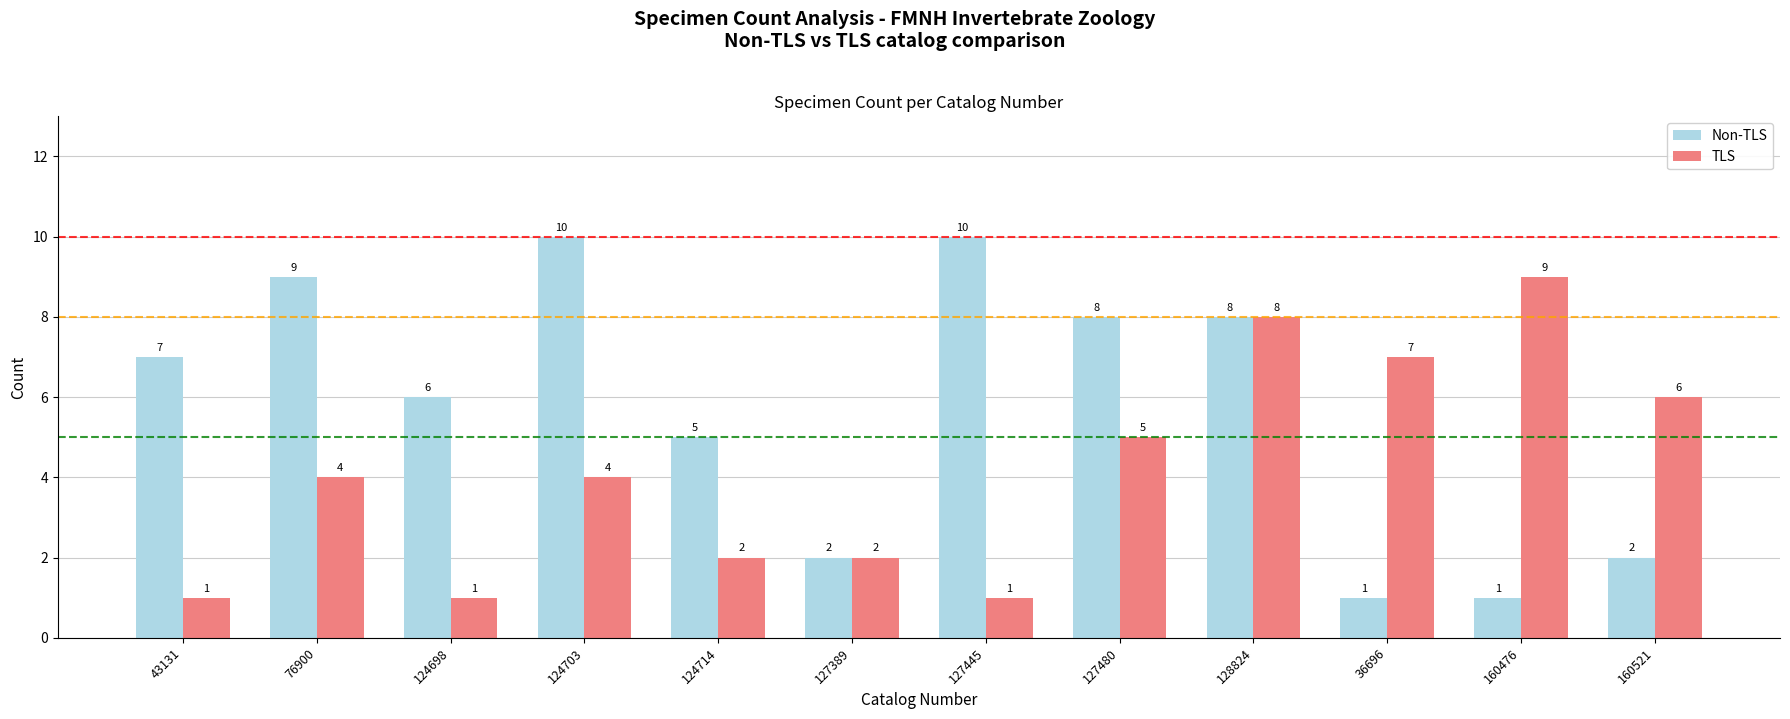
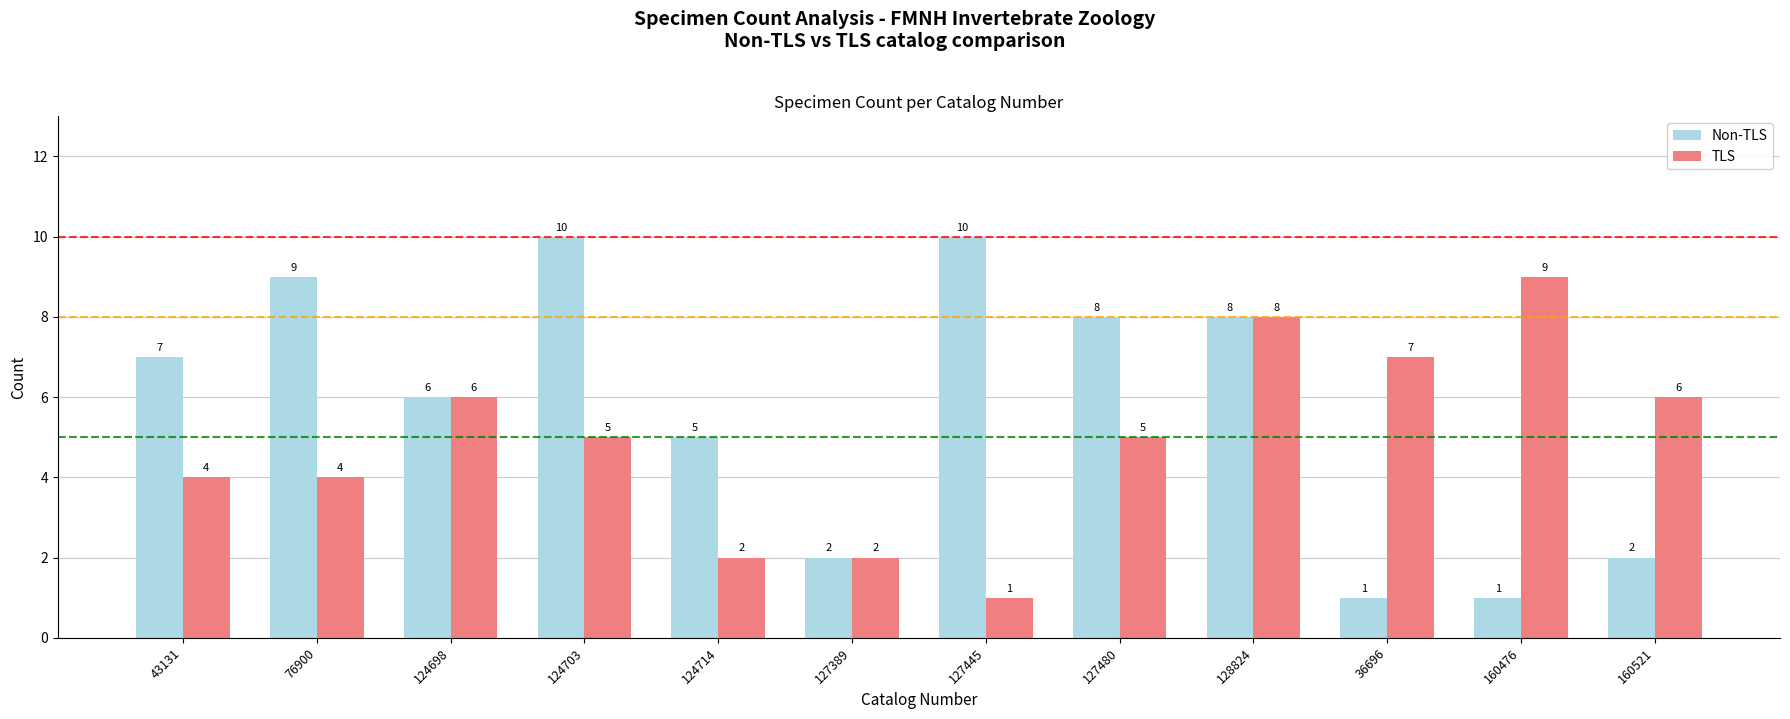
TLS, 43131: 1 -> 4
TLS, 124698: 1 -> 6
TLS, 124703: 4 -> 5
